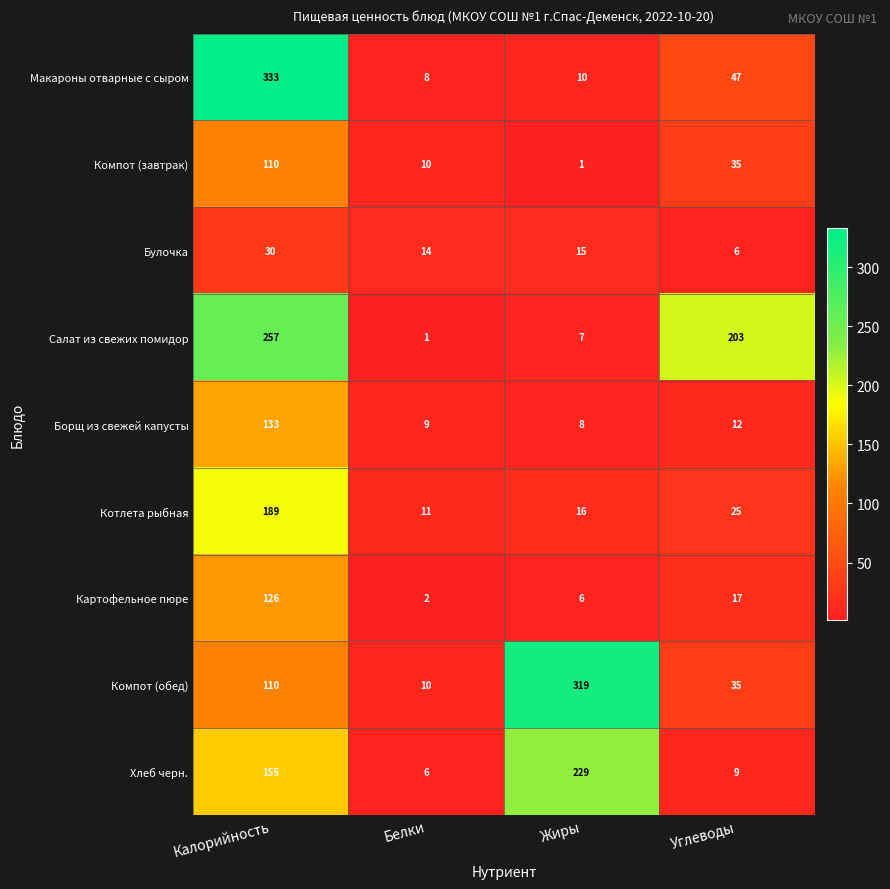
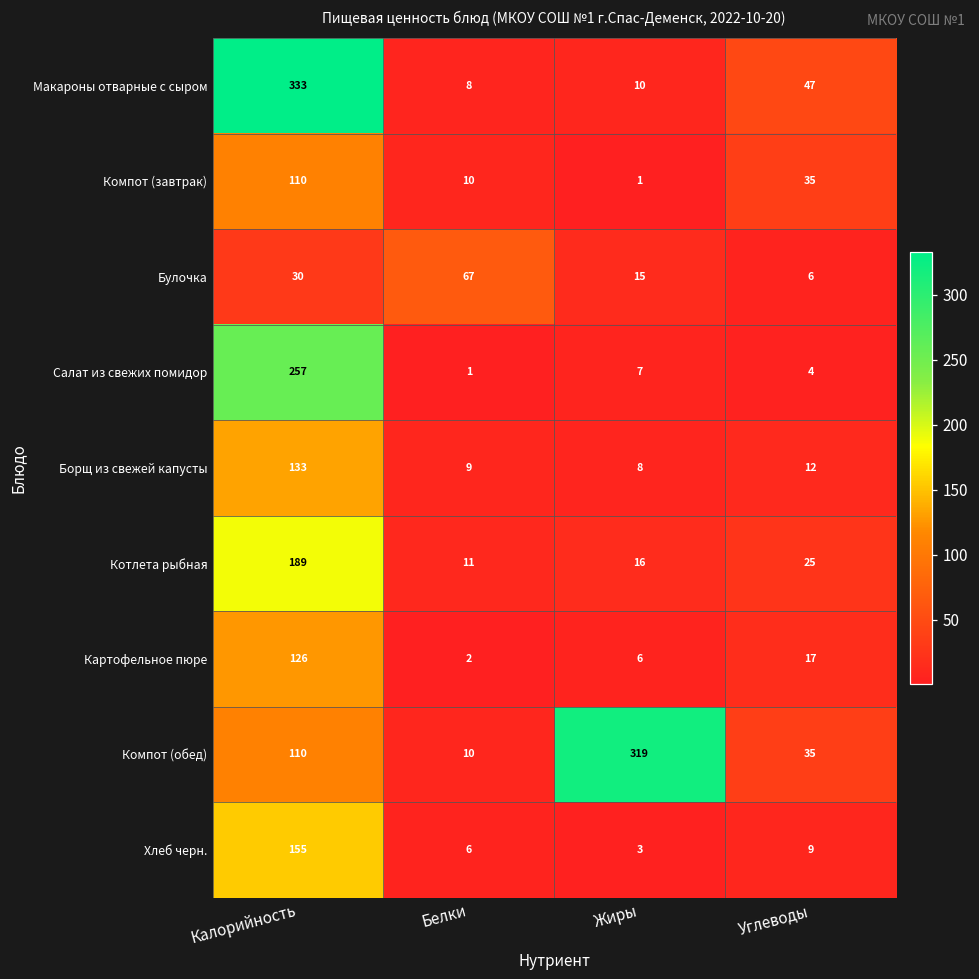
Булочка, Белки: 14 -> 67
Салат из свежих помидор, Углеводы: 203 -> 4
Хлеб черн., Жиры: 229 -> 3
